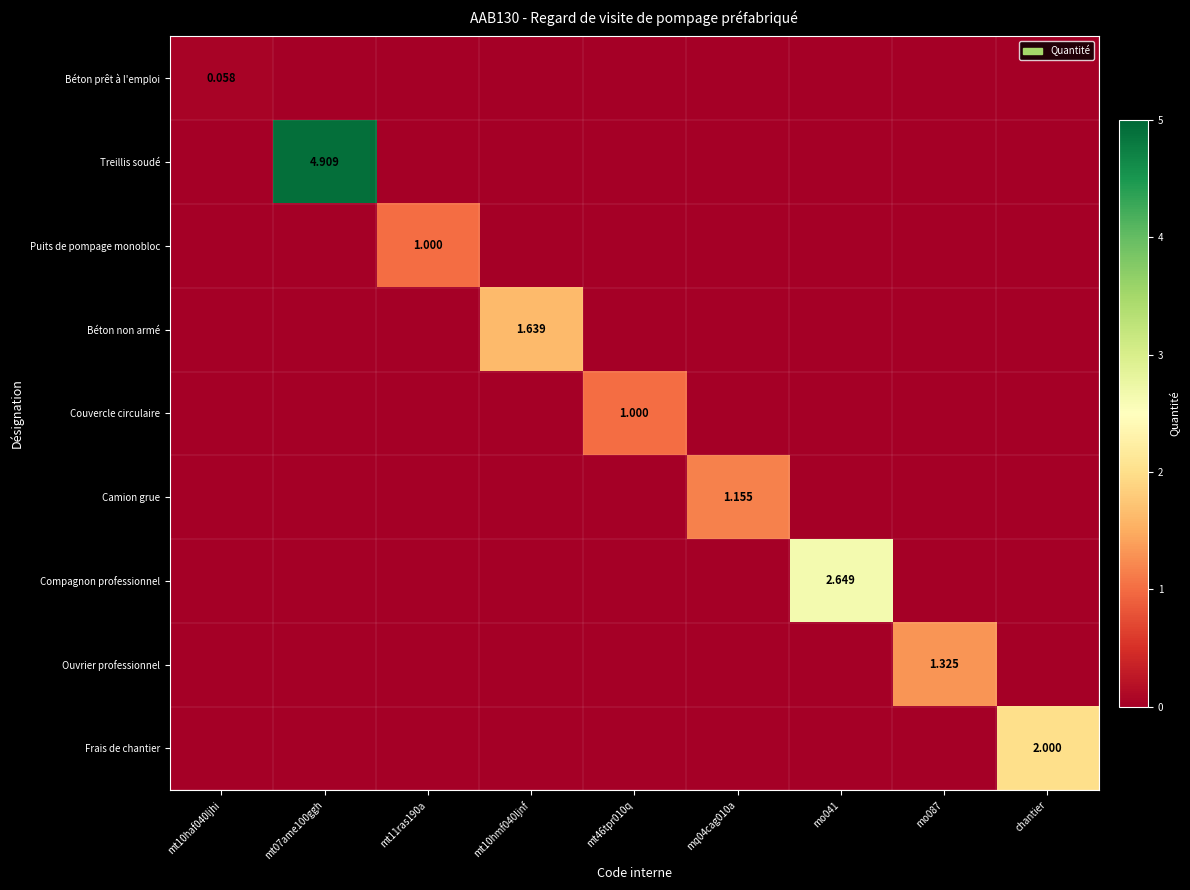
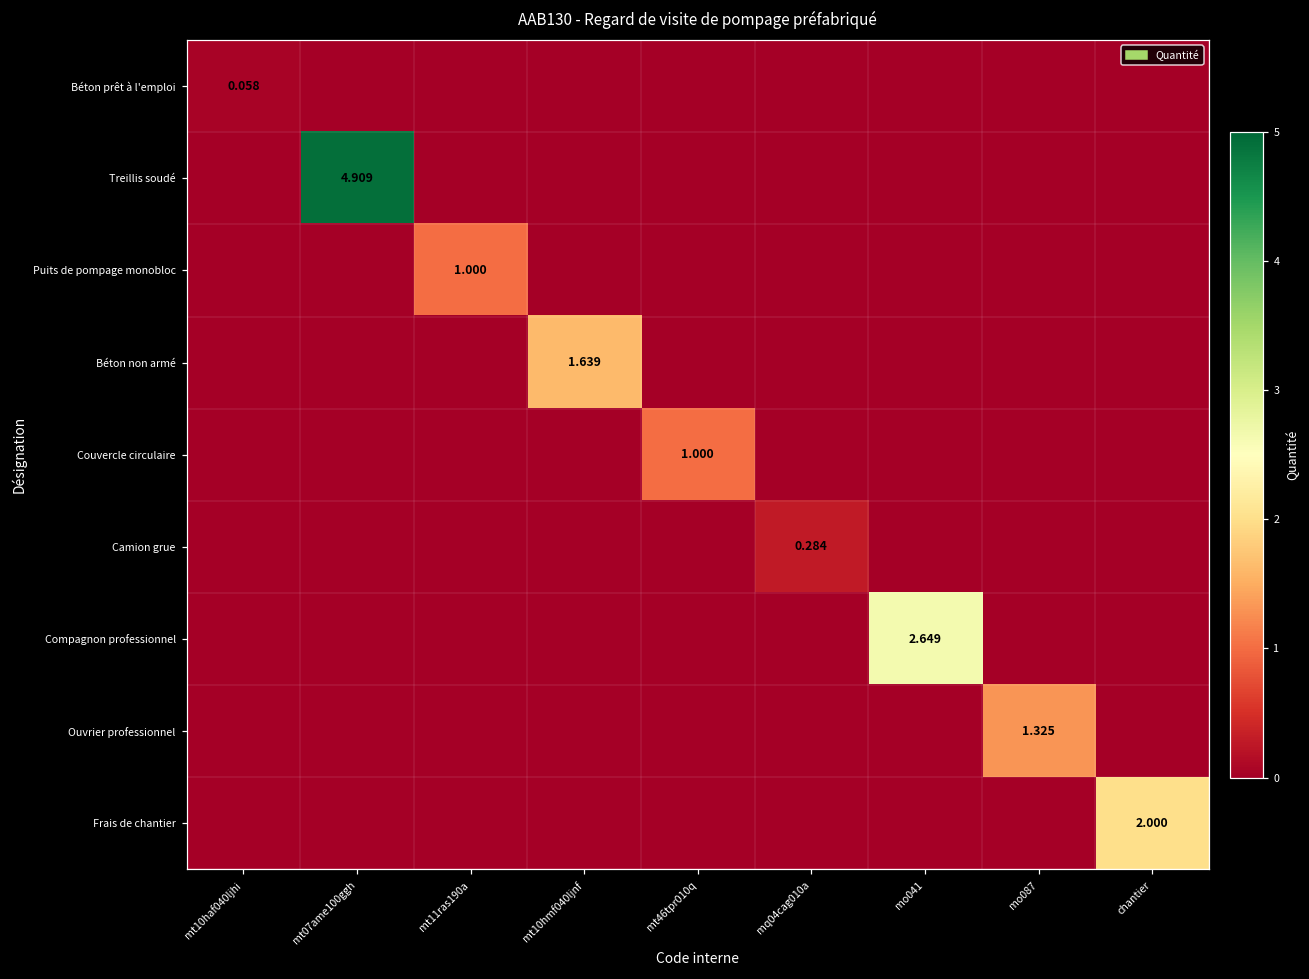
Camion grue, mq04cag010a: 1.155 -> 0.284
